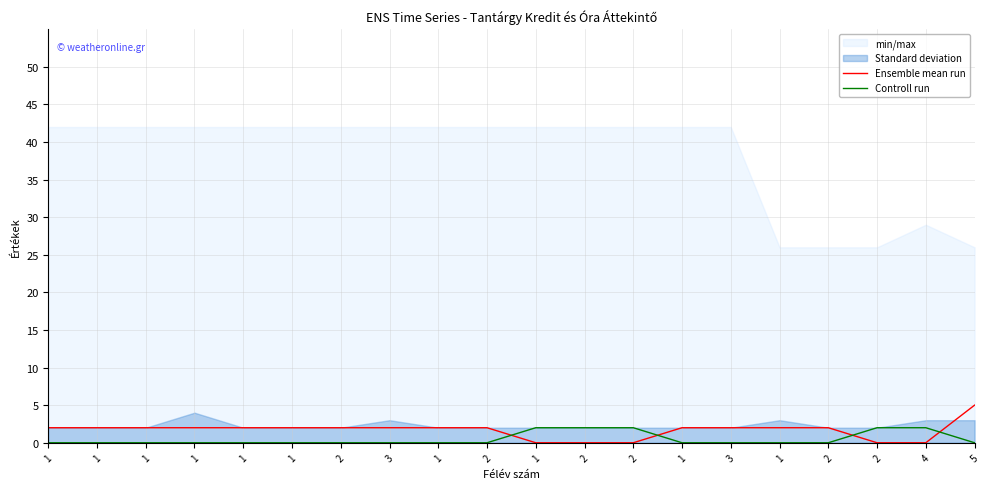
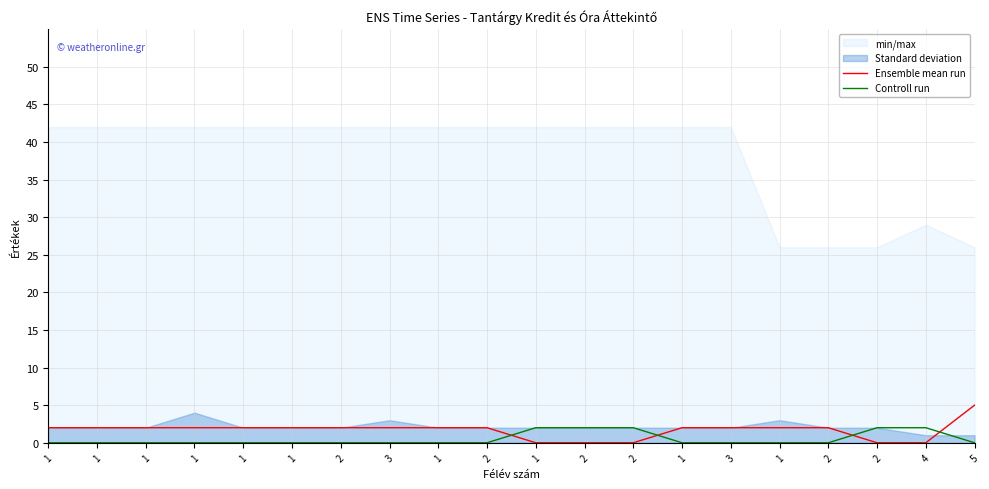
Standard deviation, 4: 3 -> 1
Standard deviation, 5: 3 -> 1
